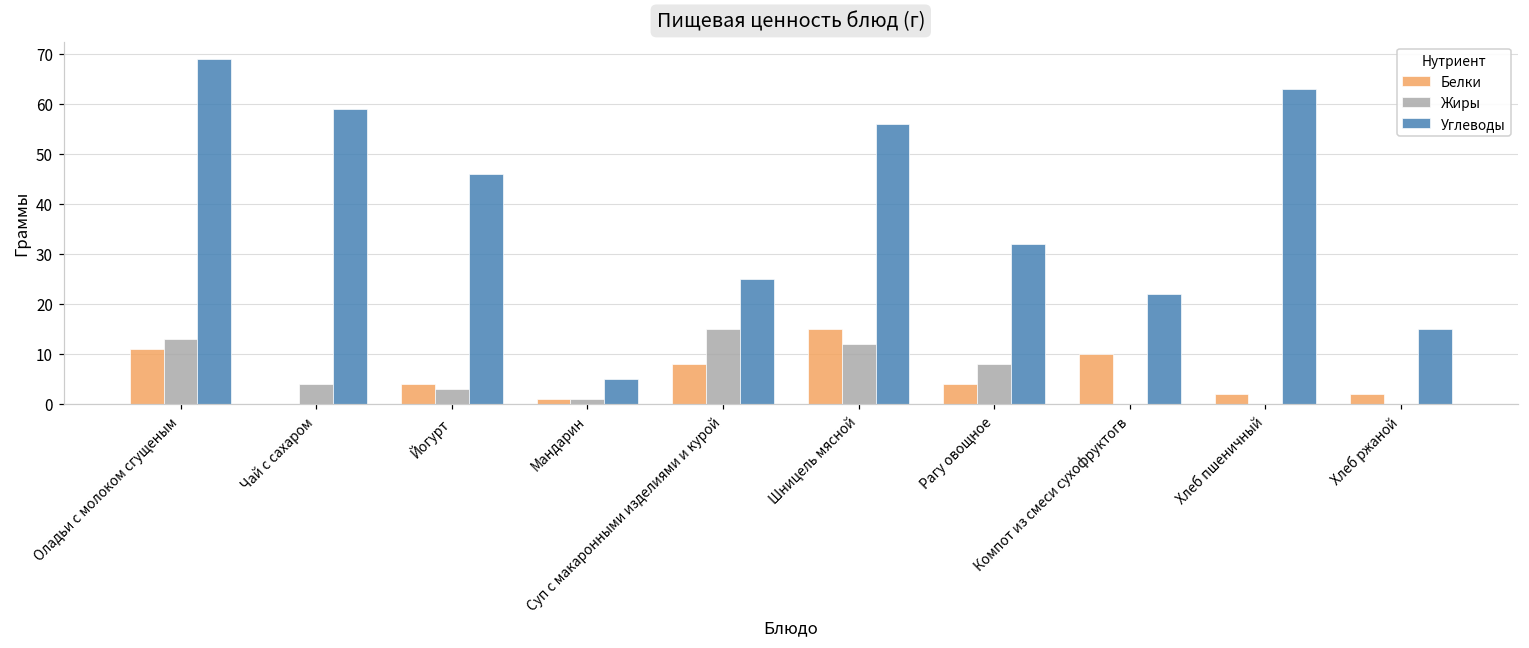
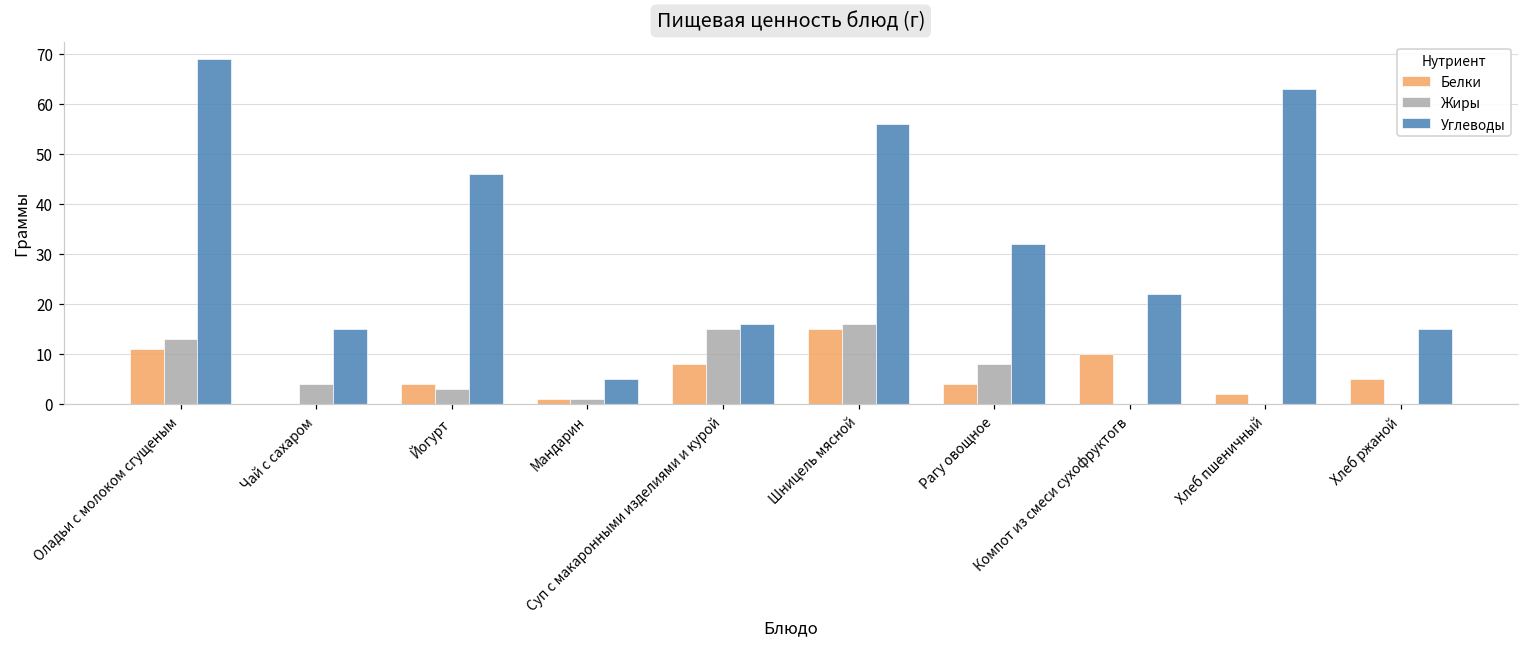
Углеводы, Чай с сахаром: 59 -> 15
Углеводы, Суп с макаронными изделиями и курой: 25 -> 16
Жиры, Шницель мясной: 12 -> 16
Белки, Хлеб ржаной: 2 -> 5
